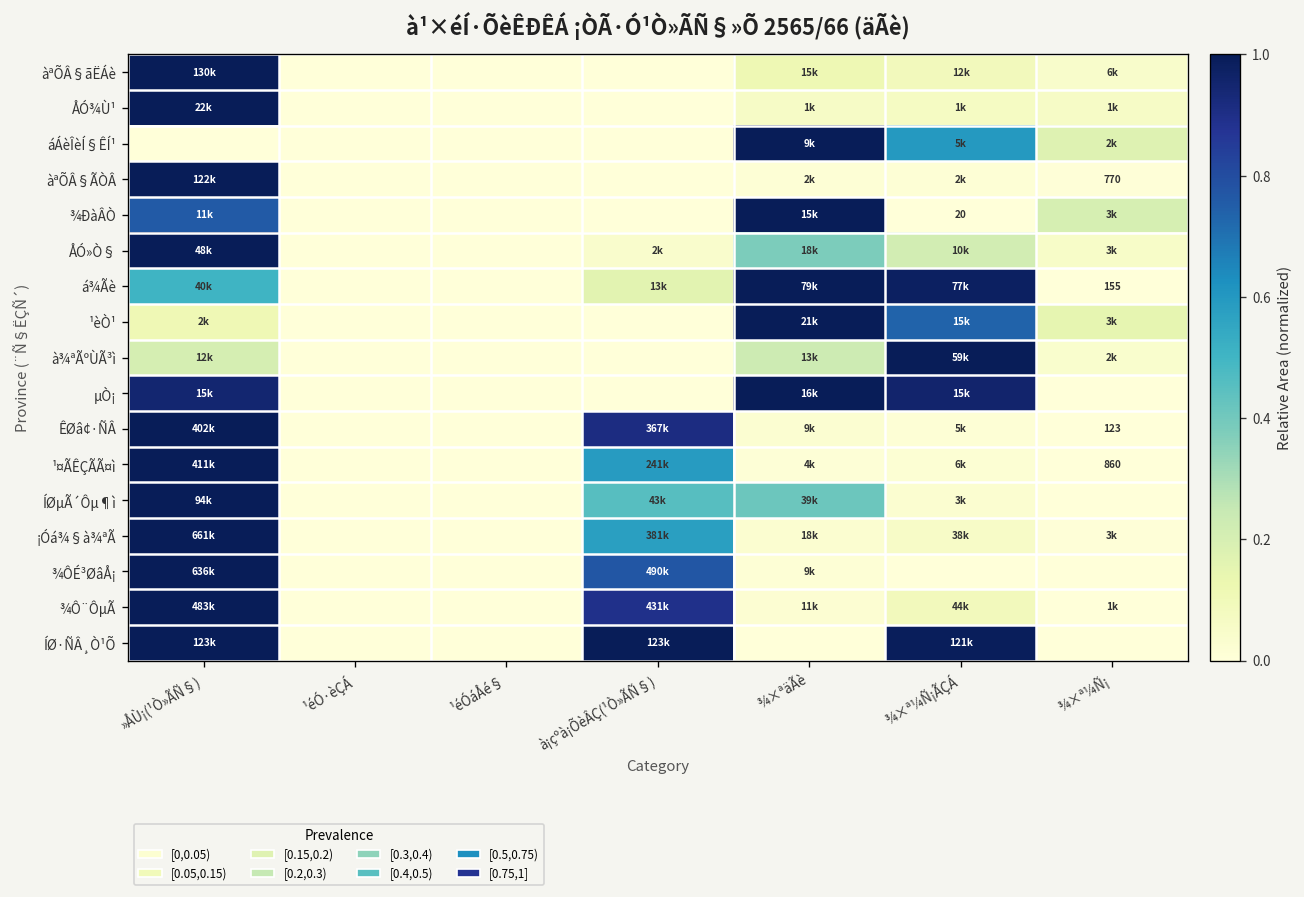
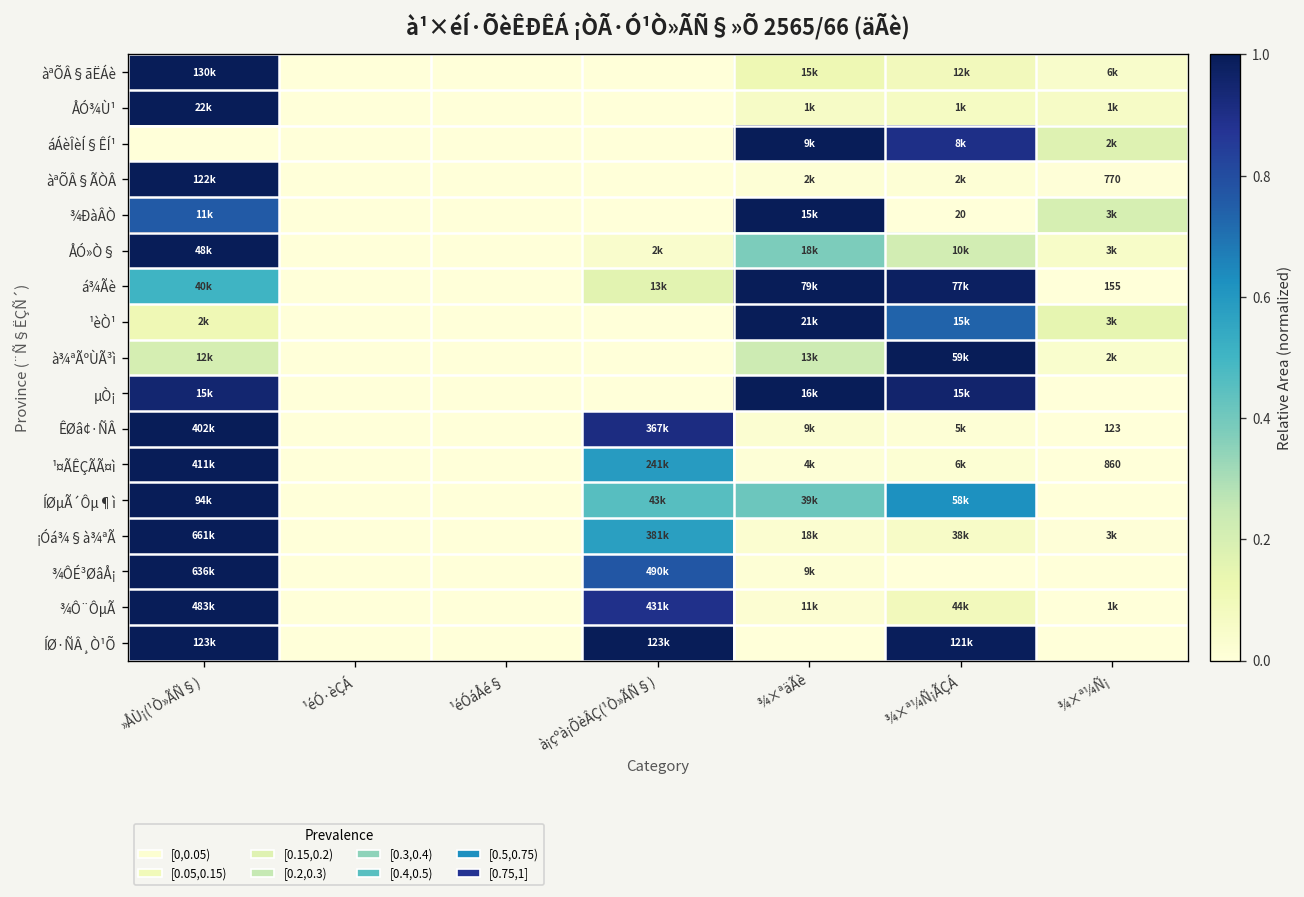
áÁèÎèÍ§ÊÍ¹, ¾×ª¼Ñ¡ÃÇÁ: 5k -> 8k
ÍØµÃ´Ôµ¶ì, ¾×ª¼Ñ¡ÃÇÁ: 3k -> 58k
